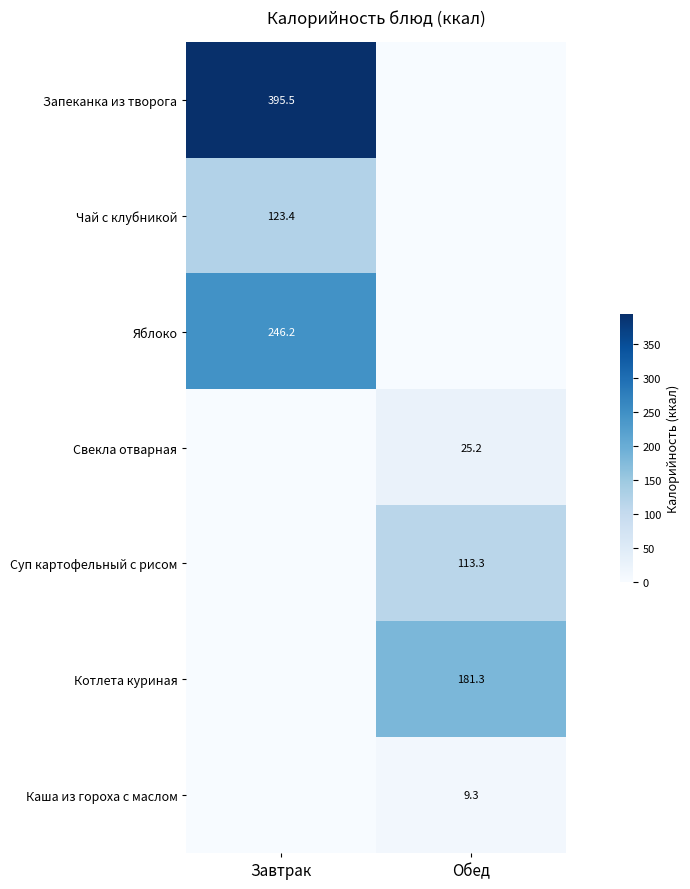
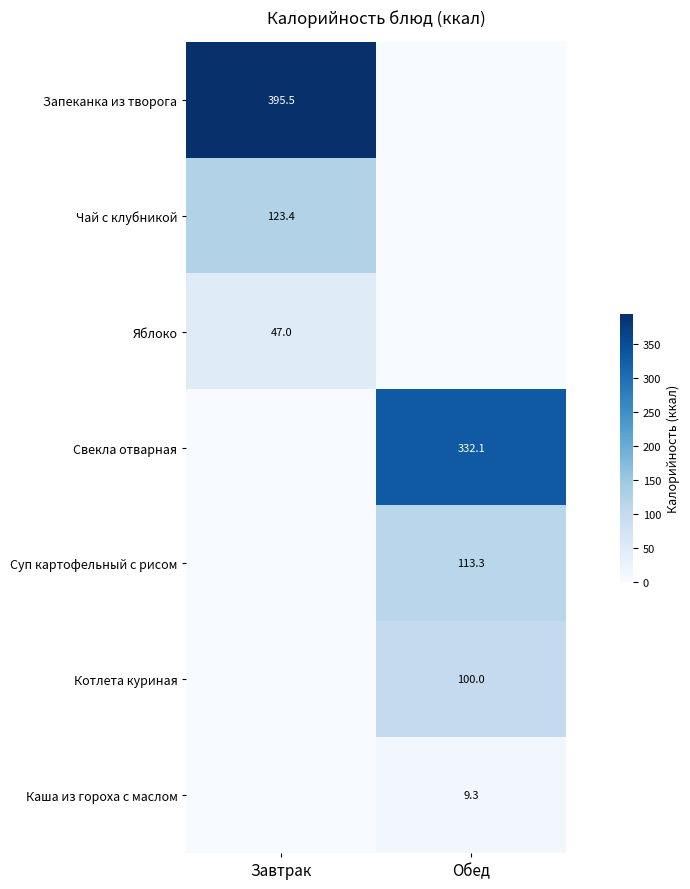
Яблоко, Завтрак: 246.2 -> 47.0
Свекла отварная, Обед: 25.2 -> 332.1
Котлета куриная, Обед: 181.3 -> 100.0
